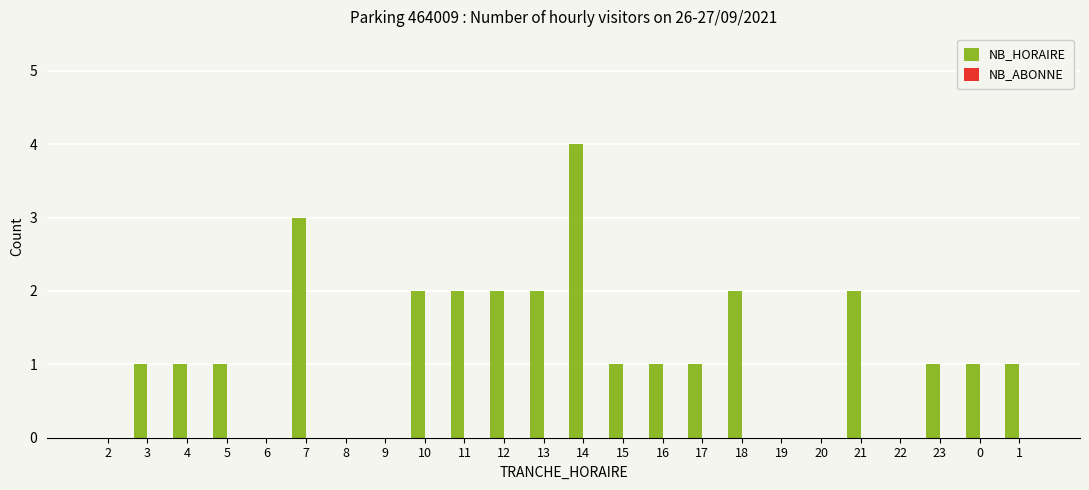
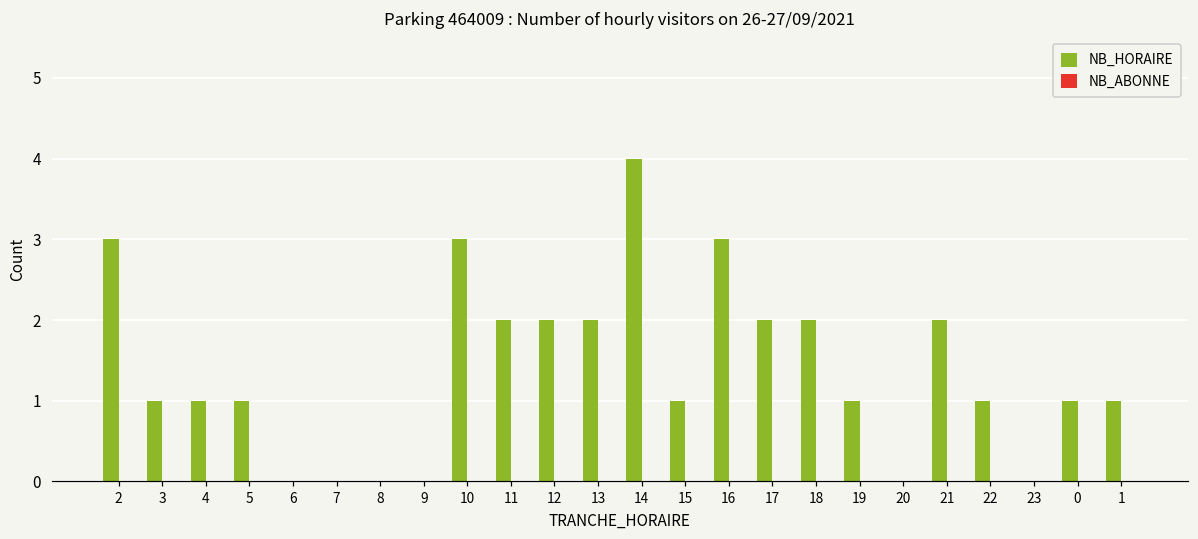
NB_HORAIRE, 2: 0 -> 3
NB_HORAIRE, 7: 3 -> 0
NB_HORAIRE, 10: 2 -> 3
NB_HORAIRE, 16: 1 -> 3
NB_HORAIRE, 17: 1 -> 2
NB_HORAIRE, 19: 0 -> 1
NB_HORAIRE, 22: 0 -> 1
NB_HORAIRE, 23: 1 -> 0
